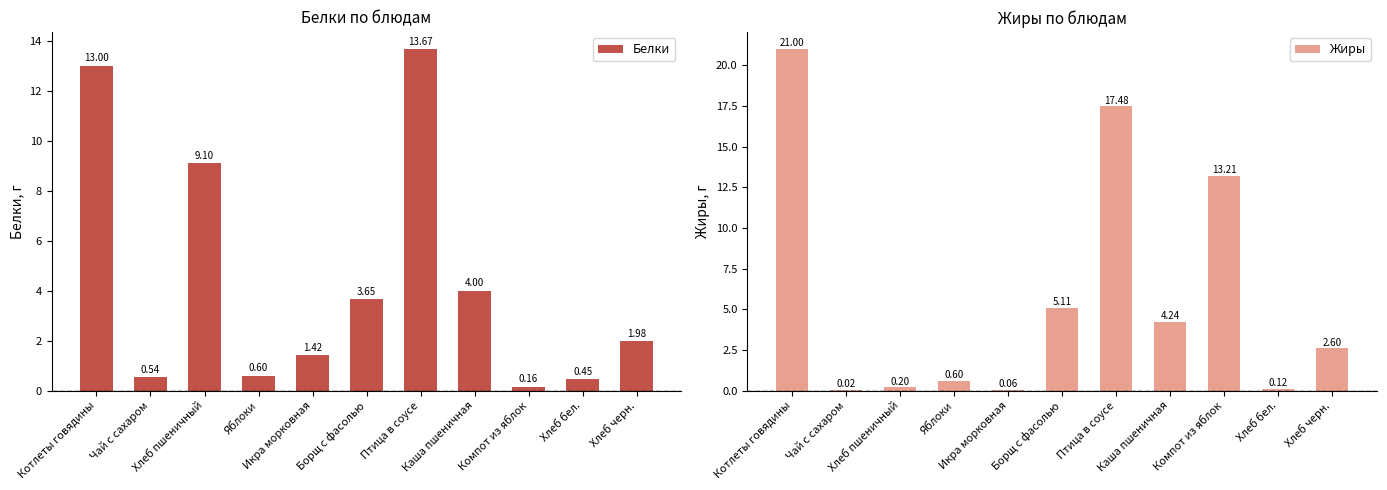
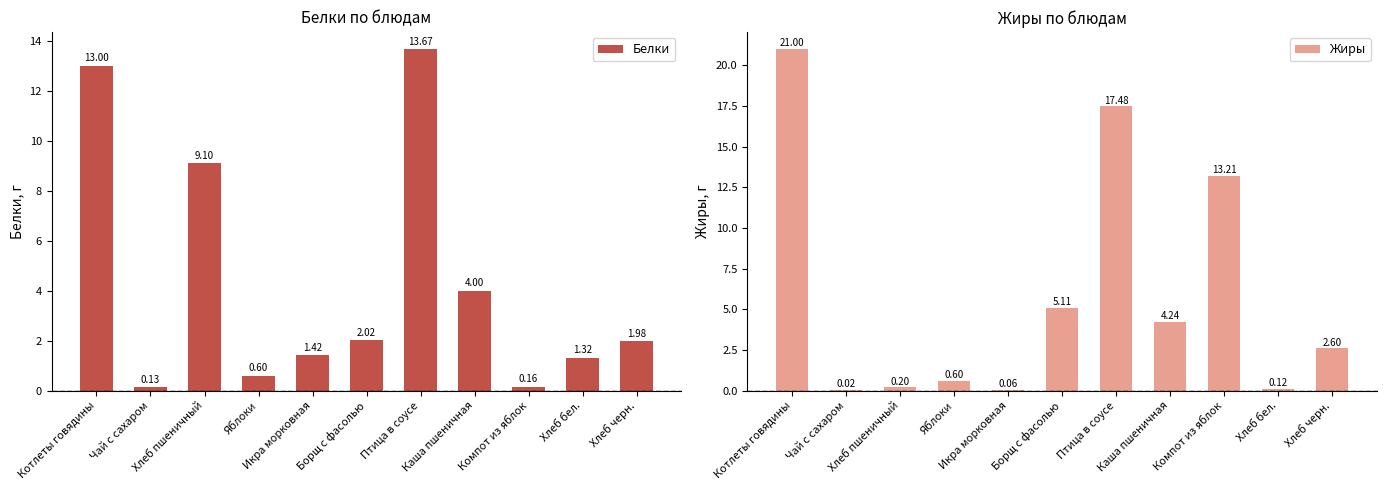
Белки по блюдам, Чай с сахаром: 0.54 -> 0.13
Белки по блюдам, Борщ с фасолью: 3.65 -> 2.02
Белки по блюдам, Хлеб бел.: 0.45 -> 1.32
